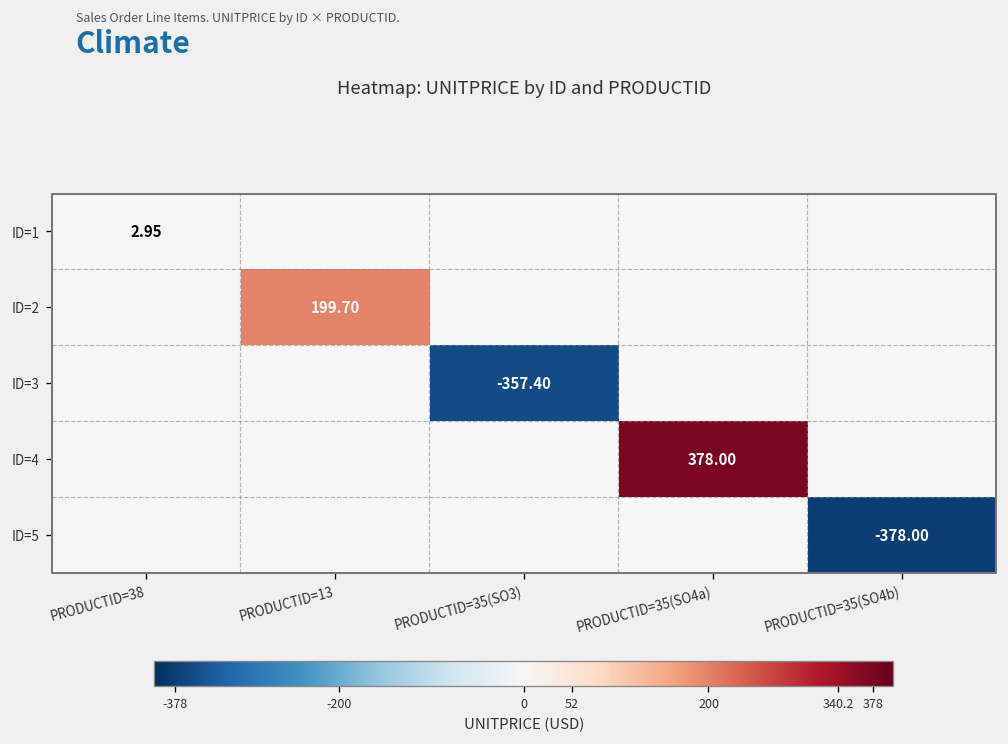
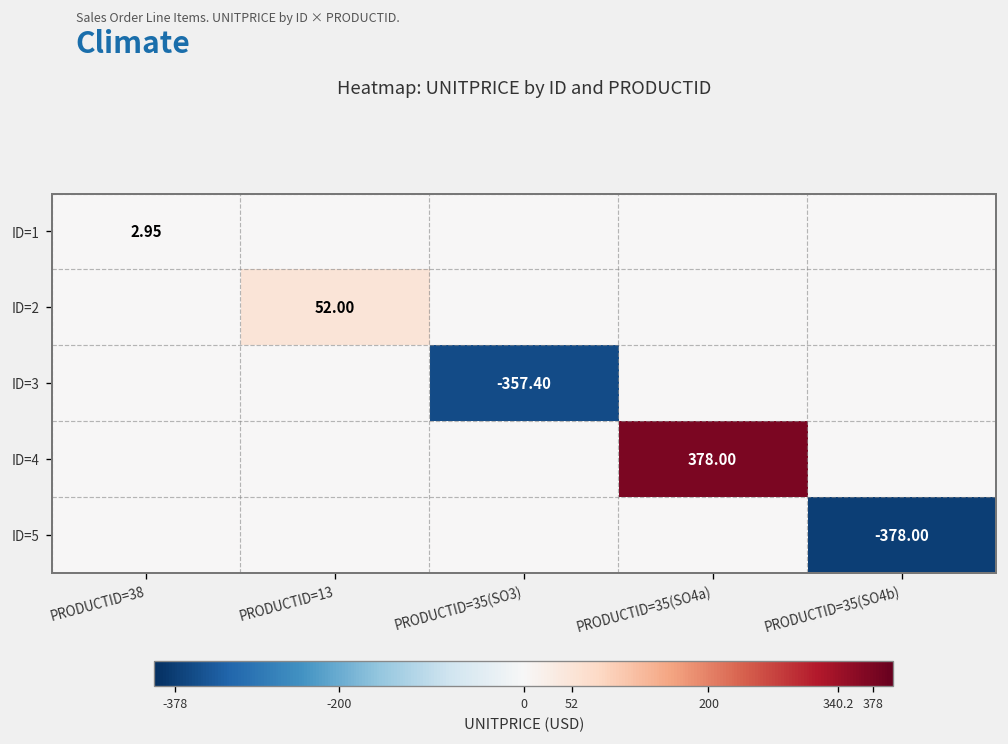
ID=2, PRODUCTID=13: 199.70 -> 52.00
